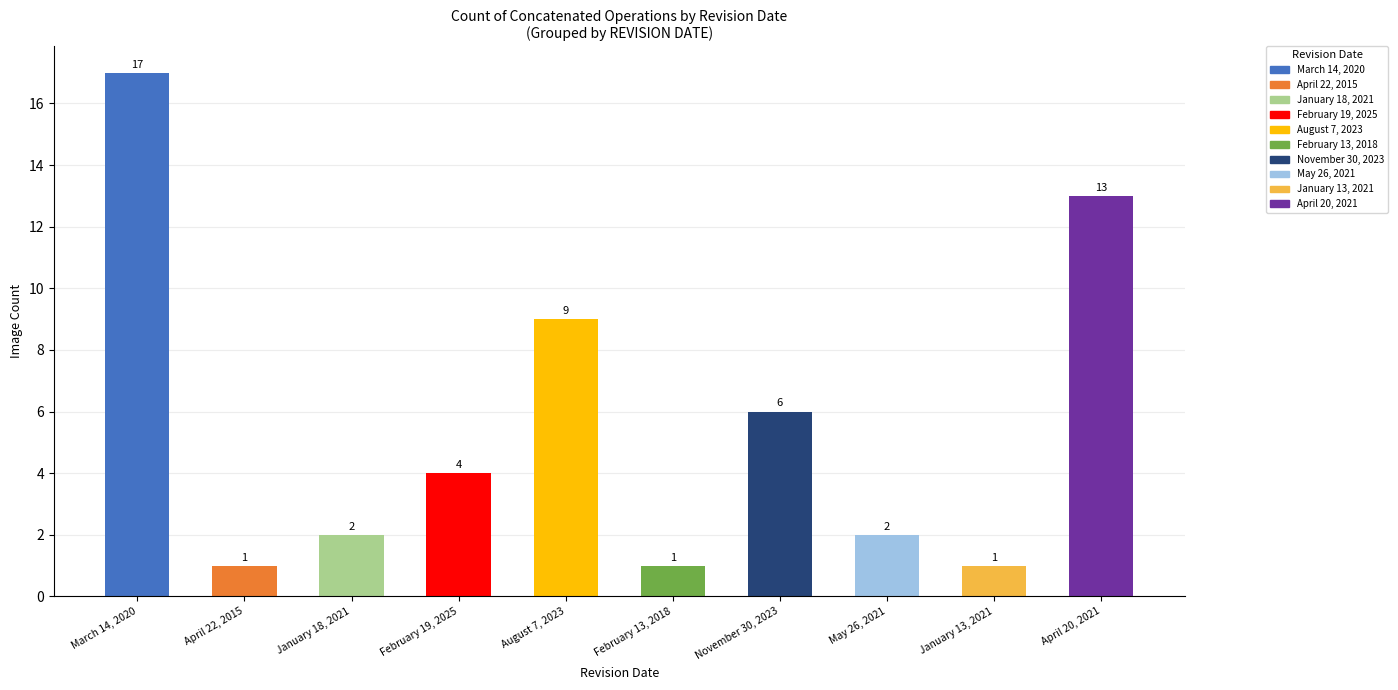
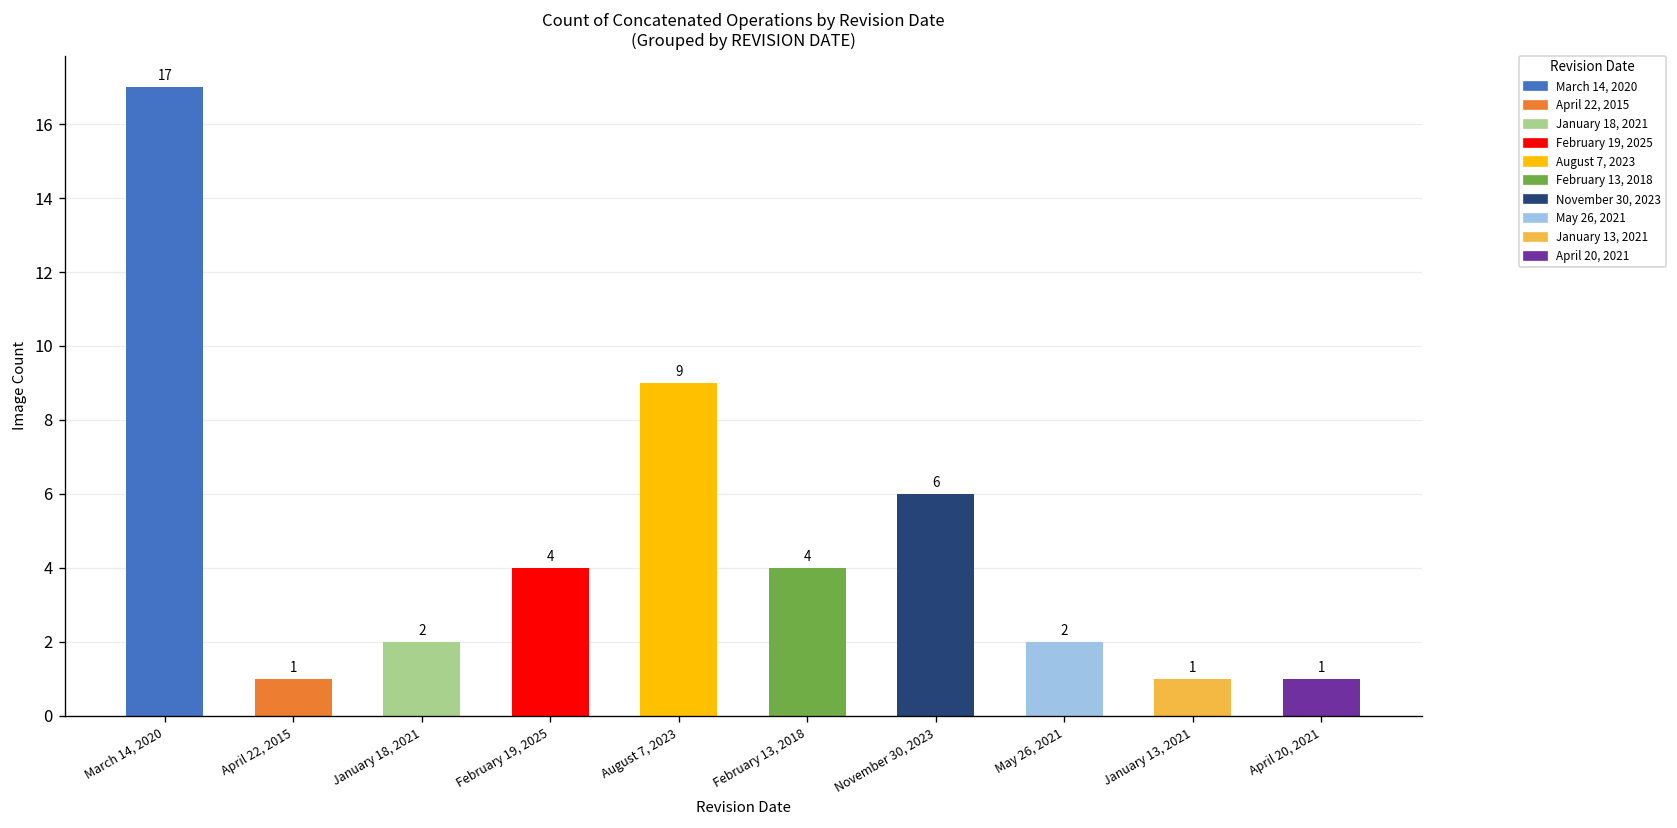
February 13, 2018: 1 -> 4
April 20, 2021: 13 -> 1
